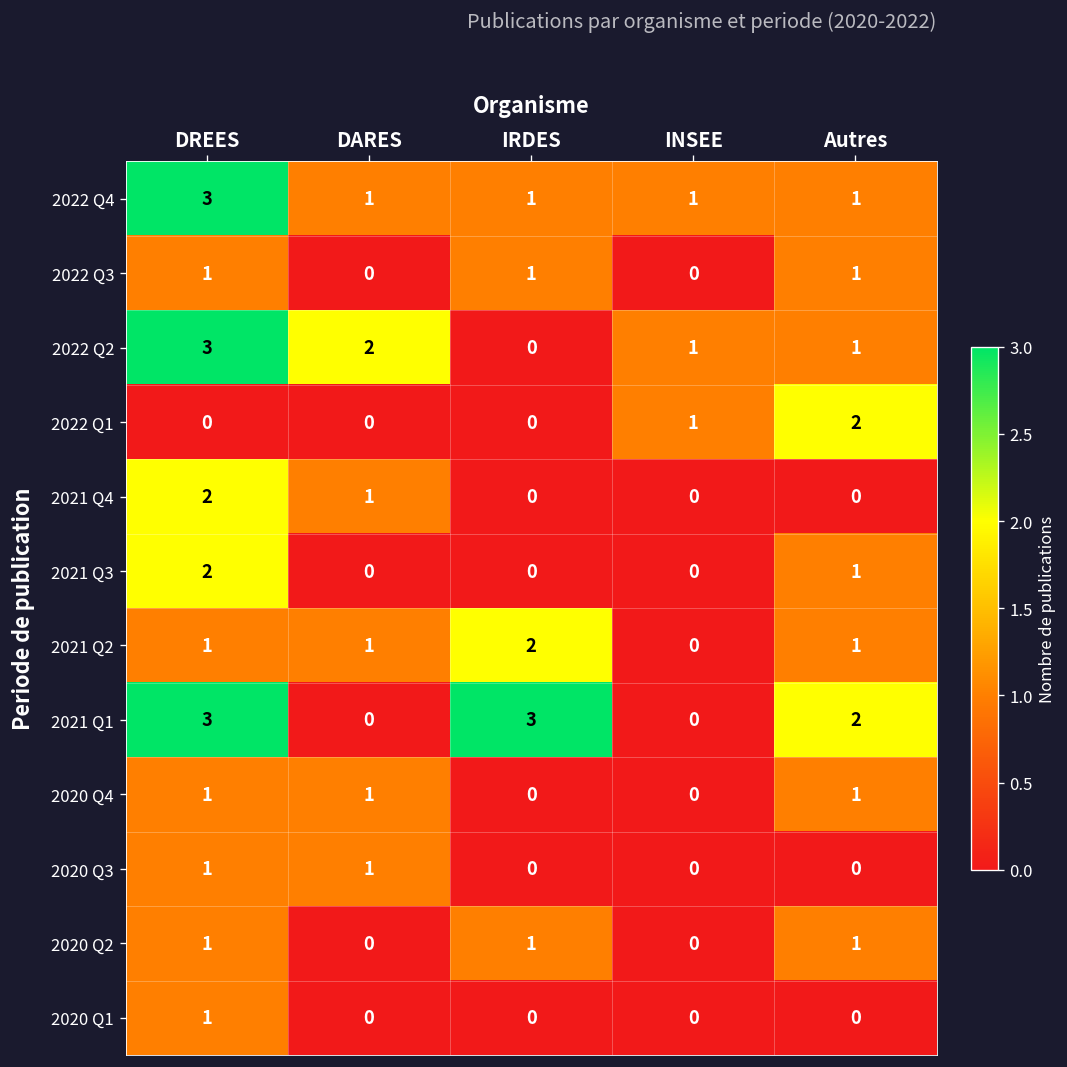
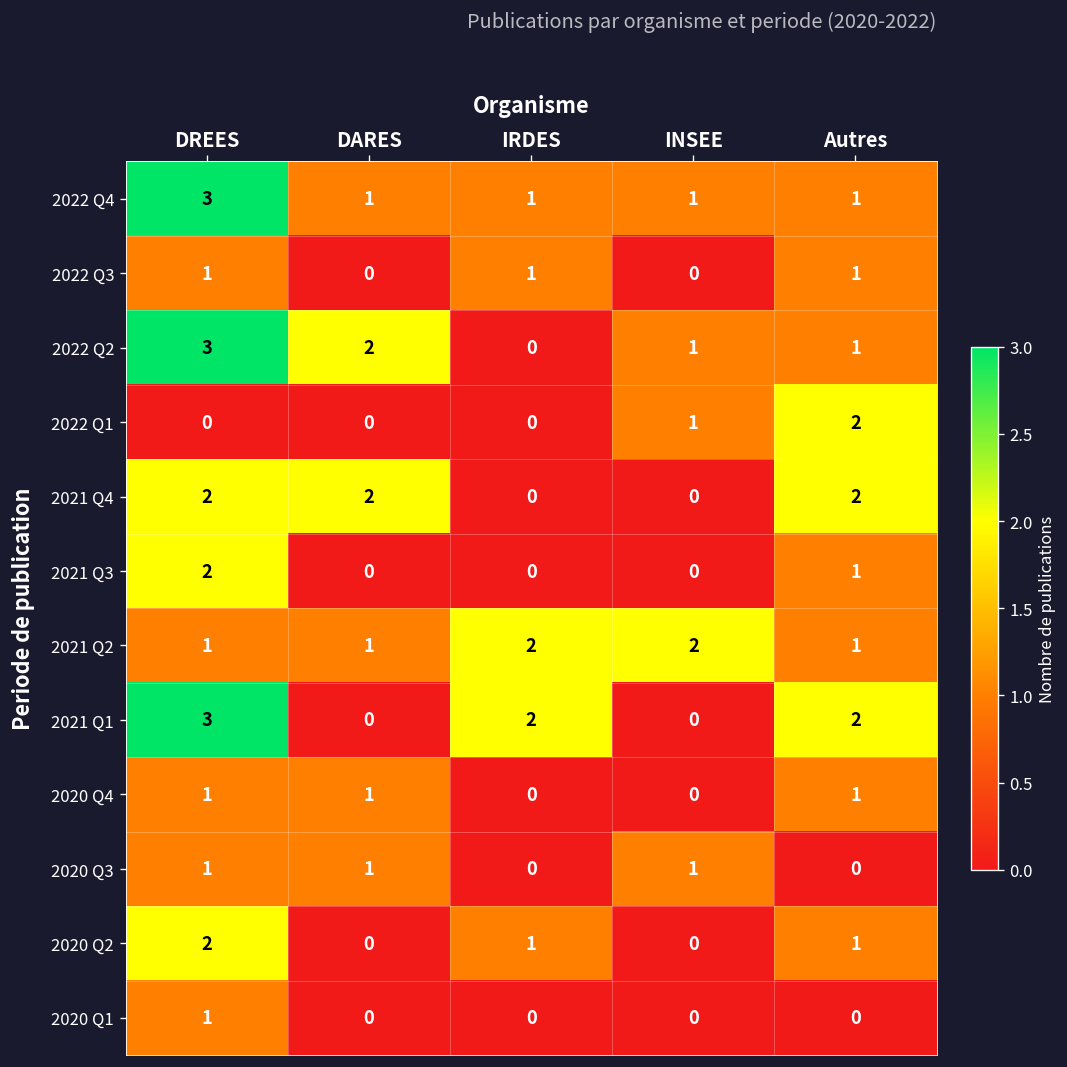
2021 Q4, DARES: 1 -> 2
2021 Q4, Autres: 0 -> 2
2021 Q2, INSEE: 0 -> 2
2021 Q1, IRDES: 3 -> 2
2020 Q3, INSEE: 0 -> 1
2020 Q2, DREES: 1 -> 2
